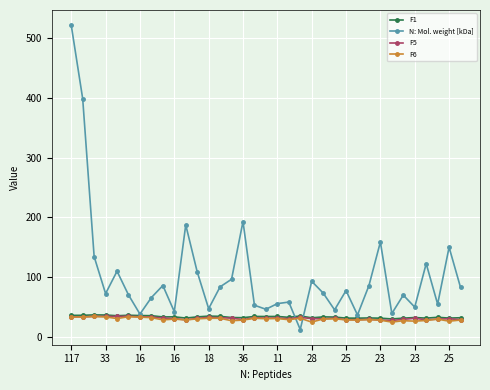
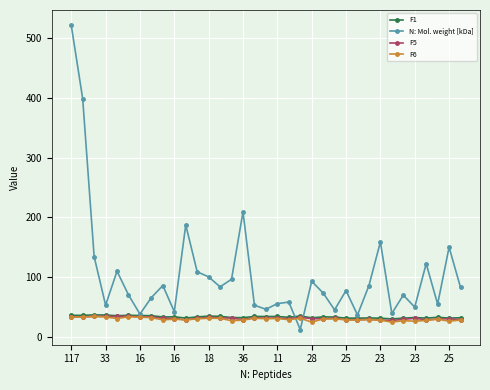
N: Mol. weight [kDa], 33: 70 -> 50
N: Mol. weight [kDa], 18: 50 -> 100
N: Mol. weight [kDa], 36: 190 -> 210
